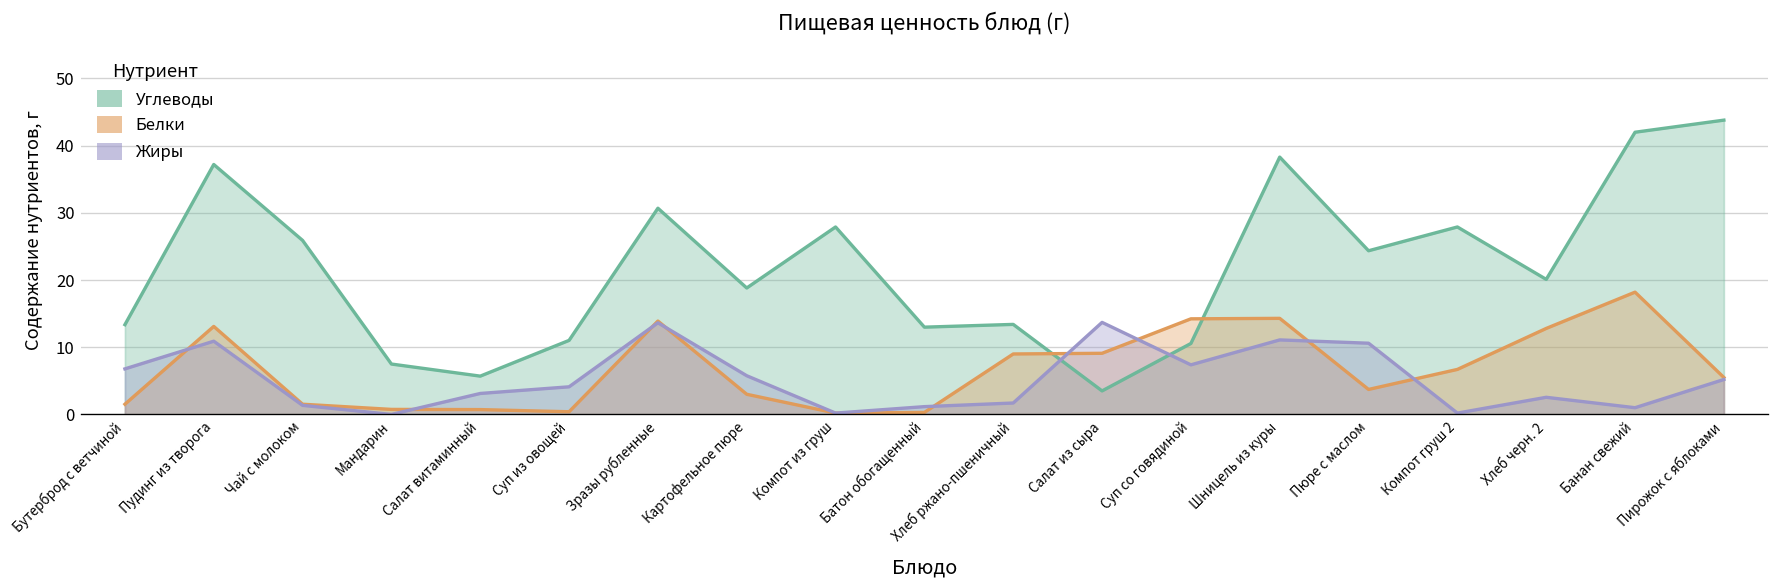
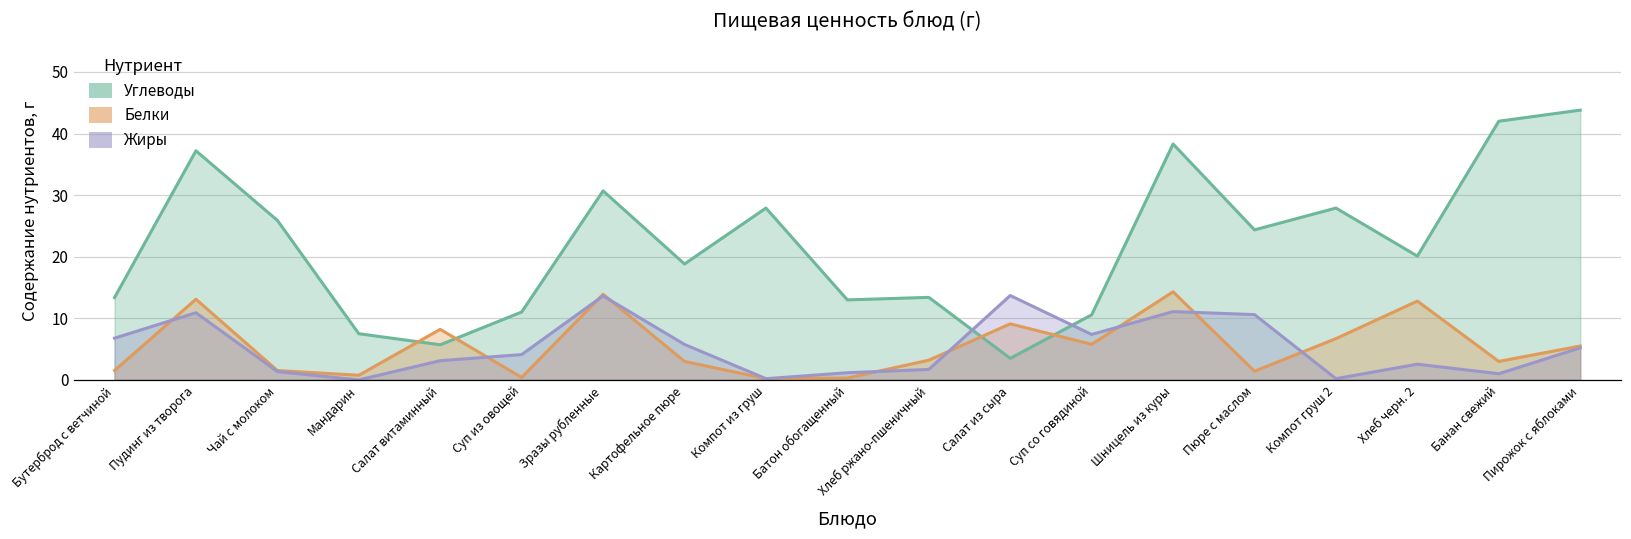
Белки, Салат витаминный: 1 -> 8
Белки, Хлеб ржано-пшеничный: 9 -> 3
Белки, Суп со говядиной: 14 -> 6
Белки, Пюре с маслом: 4 -> 1
Белки, Банан свежий: 18 -> 3
